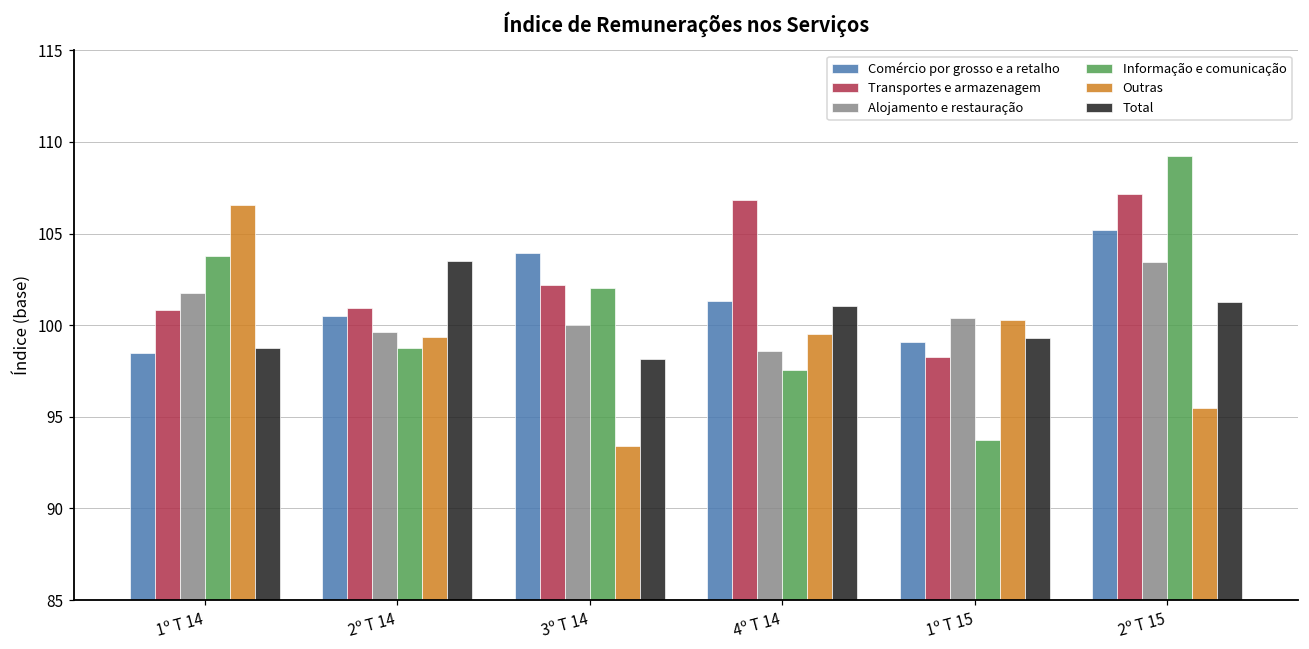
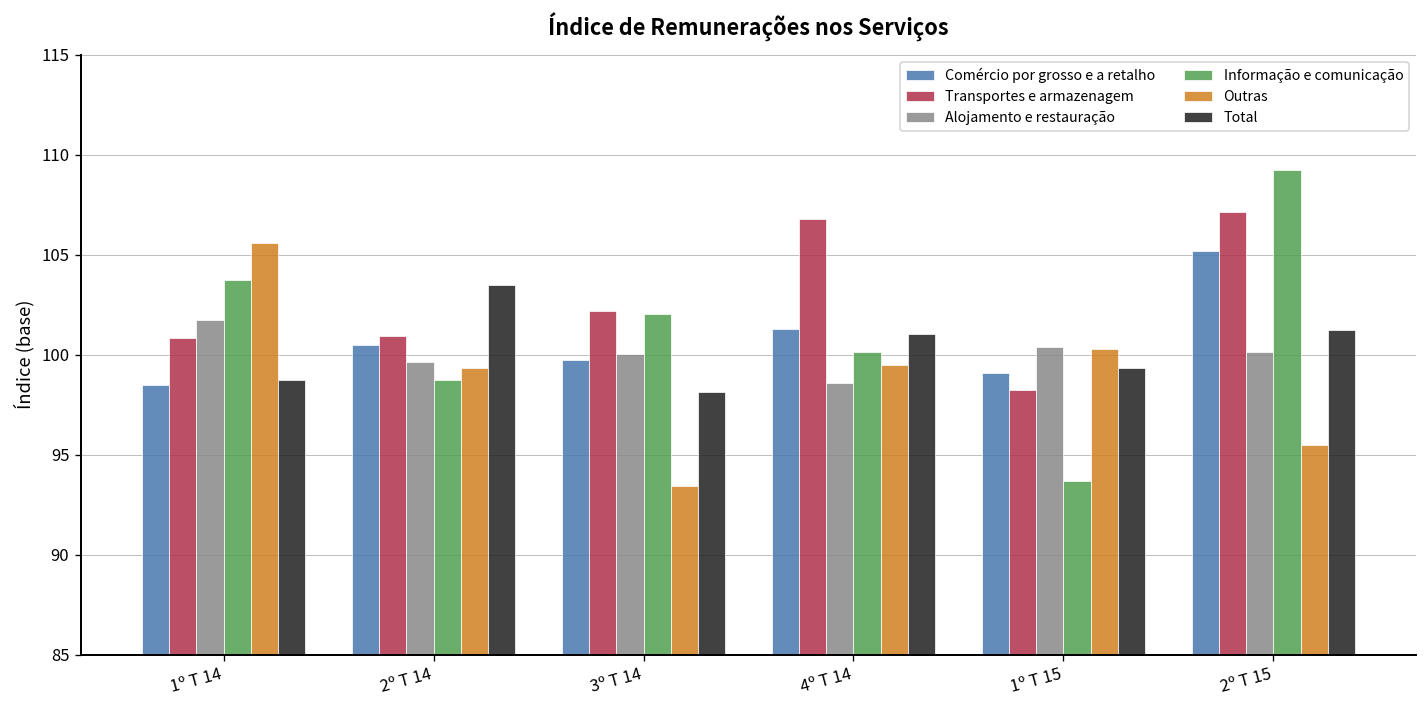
Outras, 1º T 14: 106.6 -> 105.6
Comércio por grosso e a retalho, 3º T 14: 103.9 -> 99.7
Informação e comunicação, 4º T 14: 97.6 -> 100.1
Alojamento e restauração, 2º T 15: 103.4 -> 100.2
